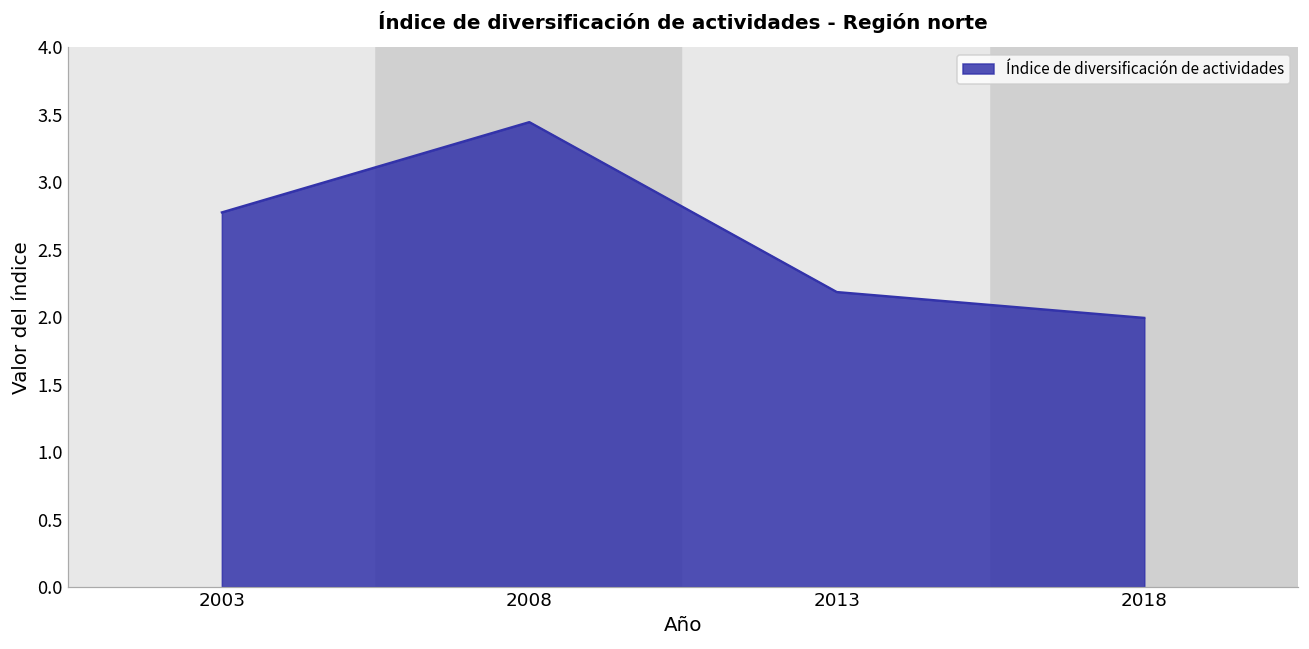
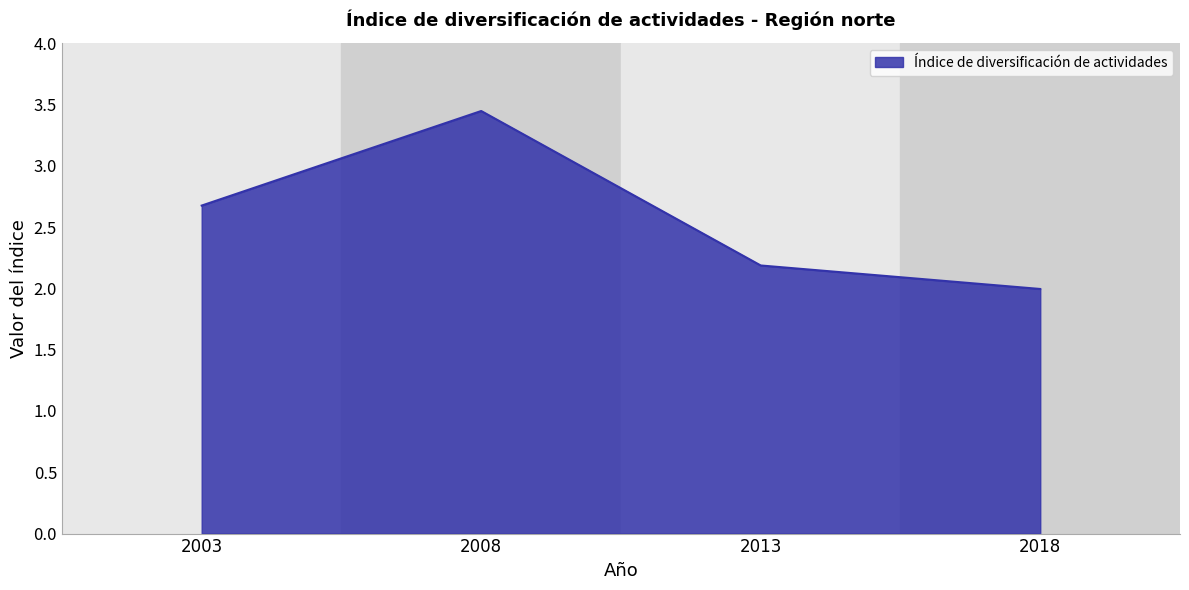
2003: 2.78 -> 2.68
